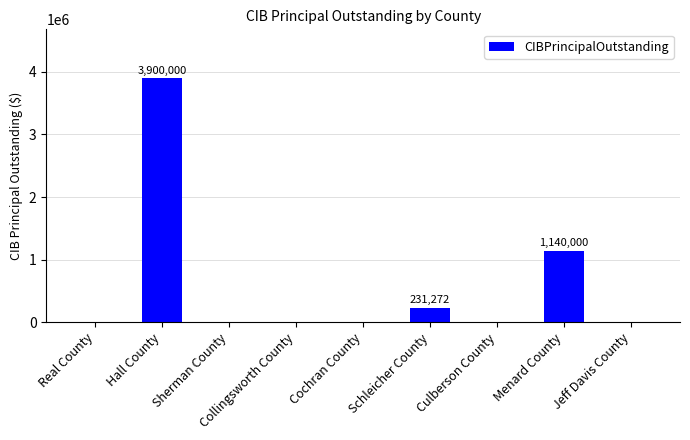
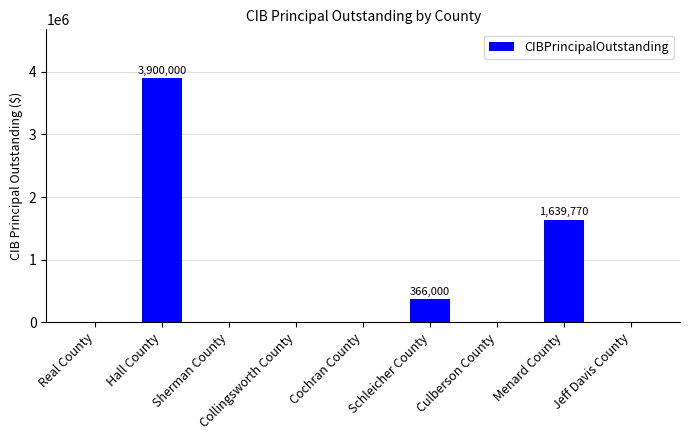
Schleicher County: 231,272 -> 366,000
Menard County: 1,140,000 -> 1,639,770
